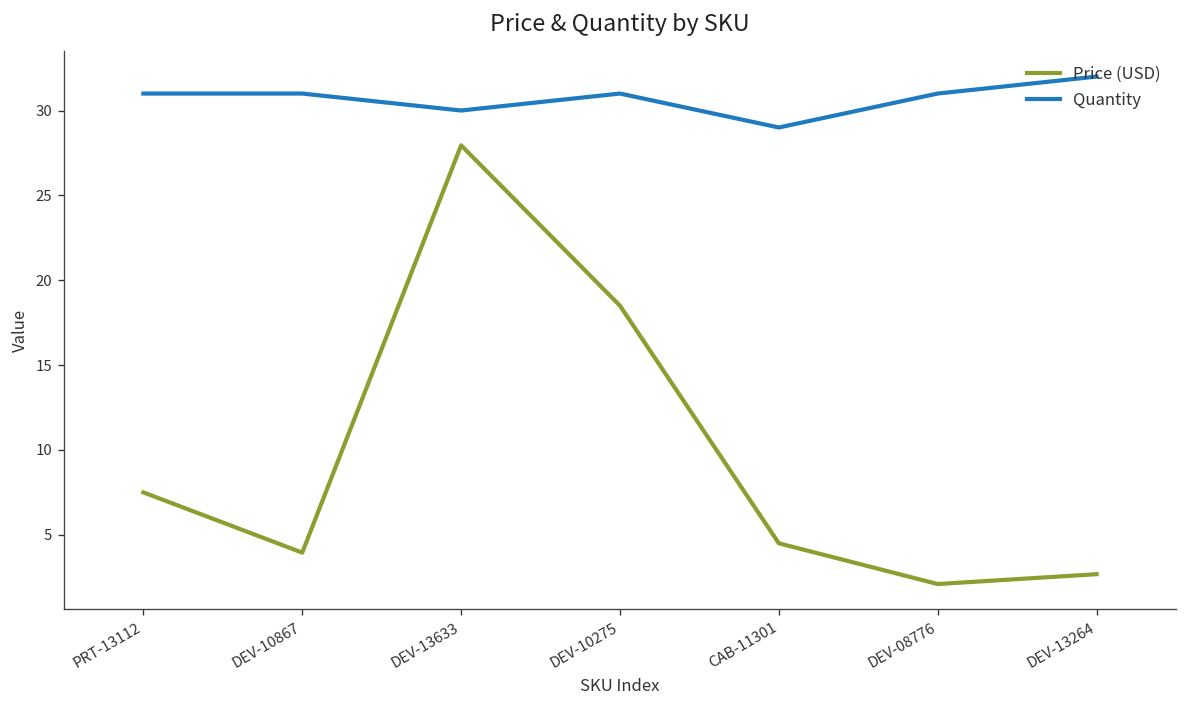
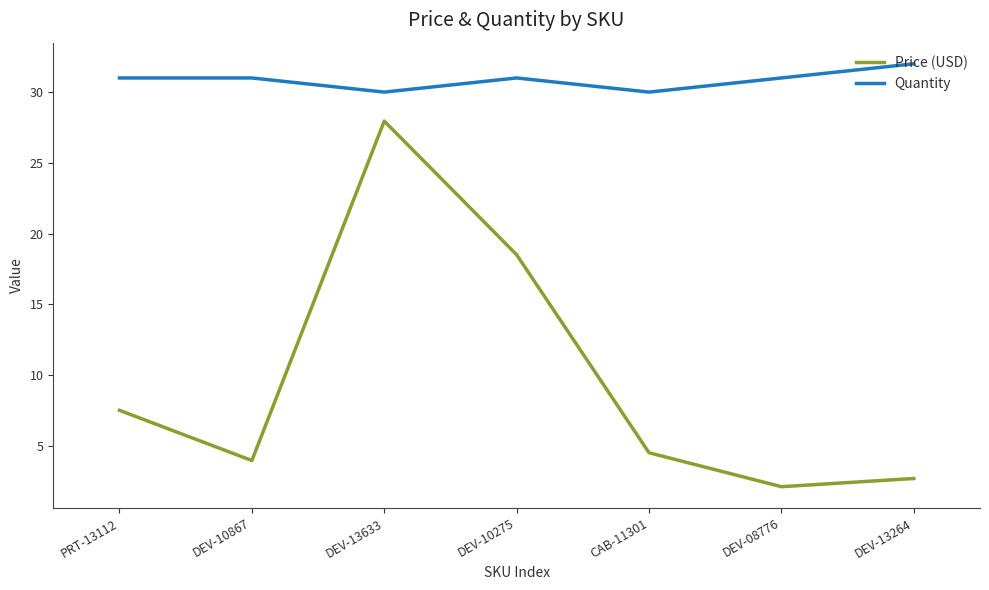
Quantity, CAB-11301: 29 -> 30
